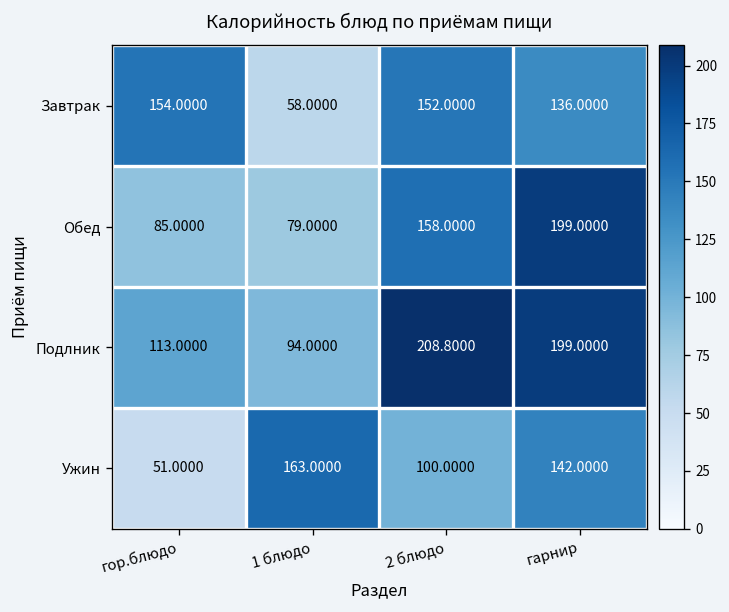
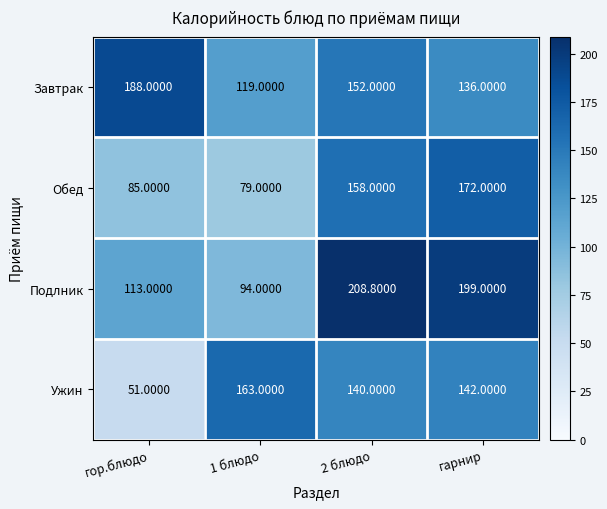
Завтрак, гор.блюдо: 154.0000 -> 188.0000
Завтрак, 1 блюдо: 58.0000 -> 119.0000
Обед, гарнир: 199.0000 -> 172.0000
Ужин, 2 блюдо: 100.0000 -> 140.0000
